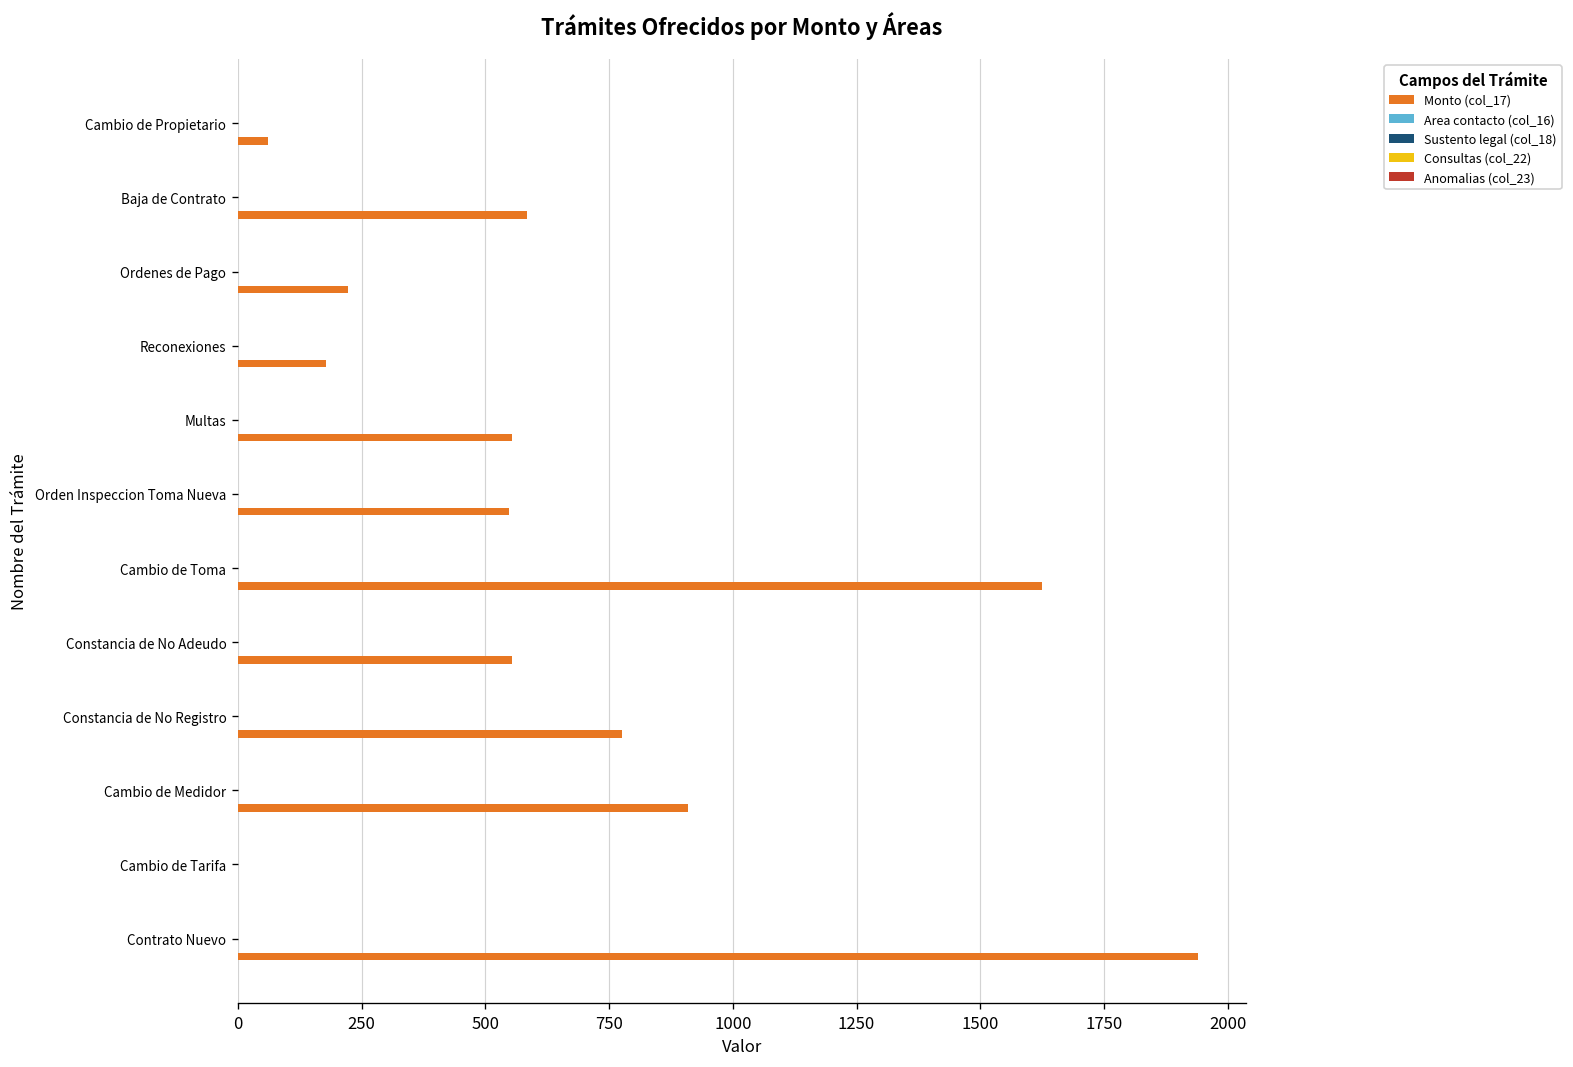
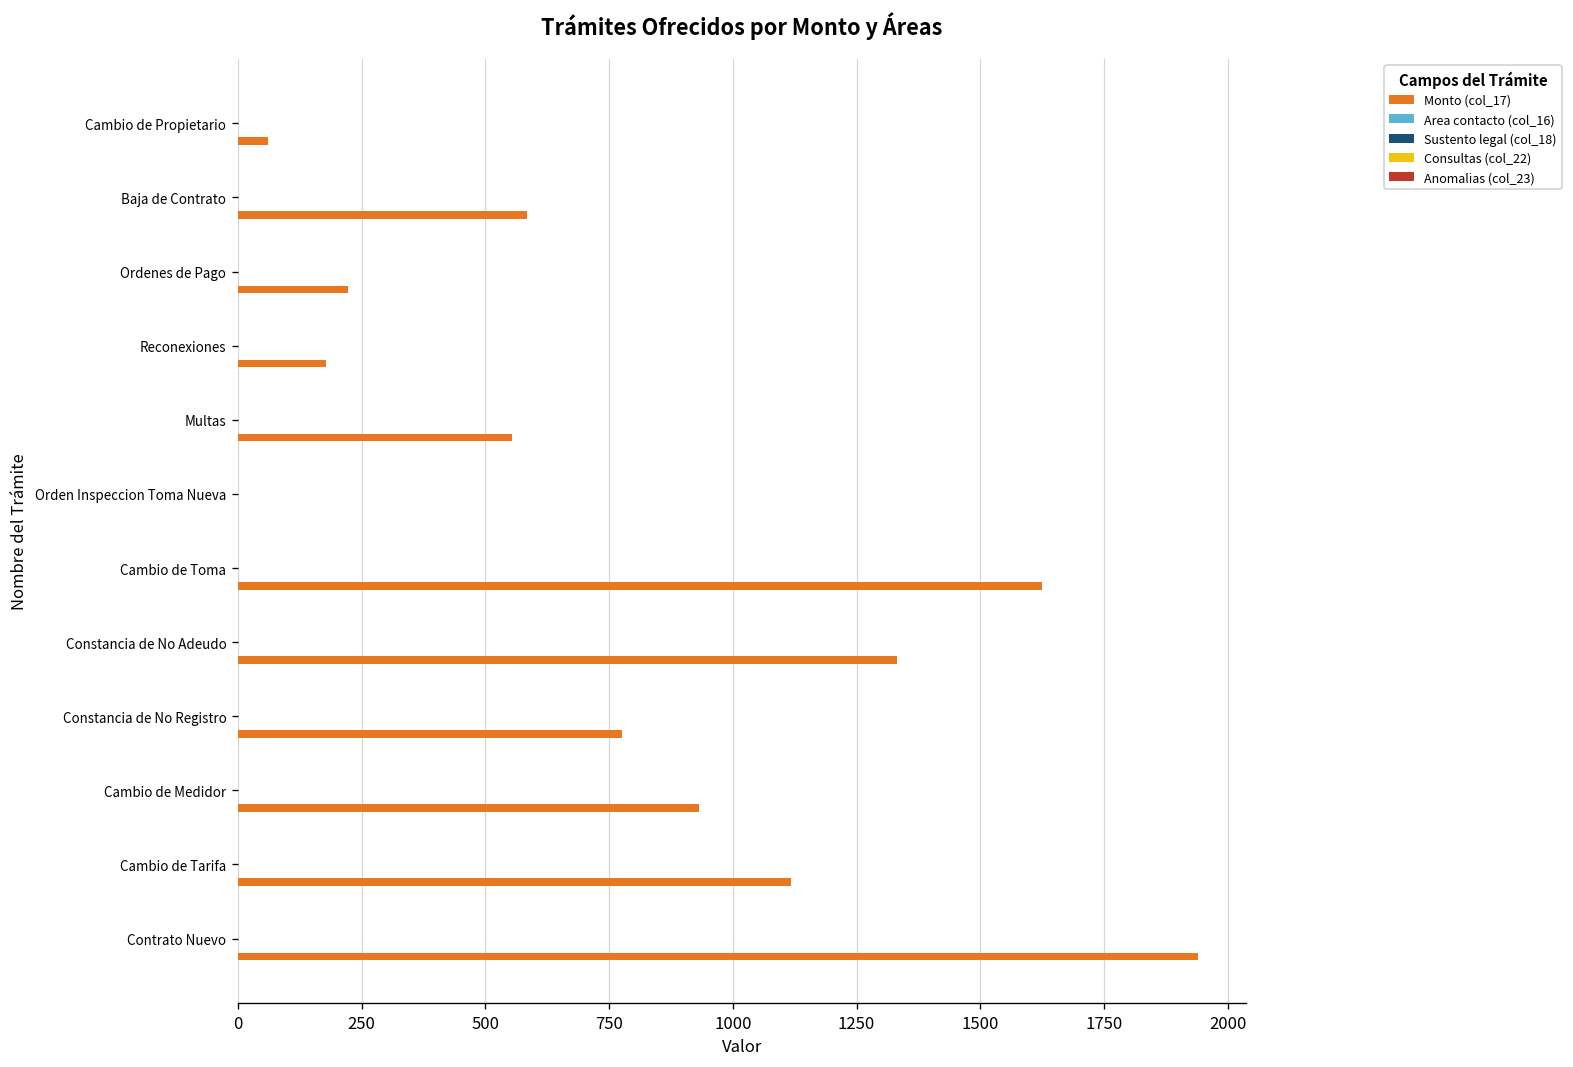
Monto (col_17), Orden Inspeccion Toma Nueva: 550 -> 0
Monto (col_17), Constancia de No Adeudo: 550 -> 1330
Monto (col_17), Cambio de Medidor: 910 -> 930
Monto (col_17), Cambio de Tarifa: 0 -> 1120
